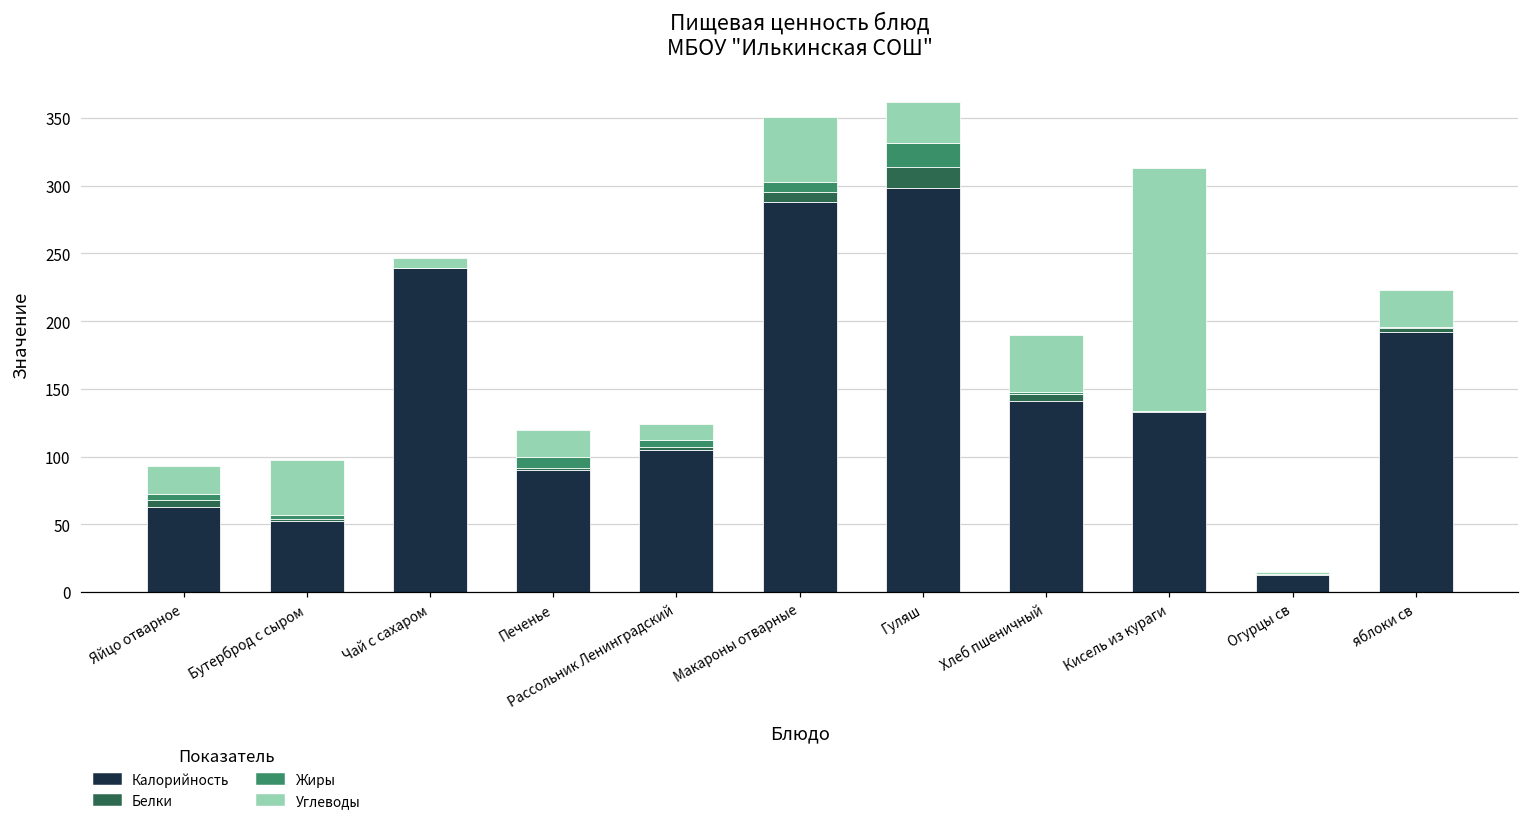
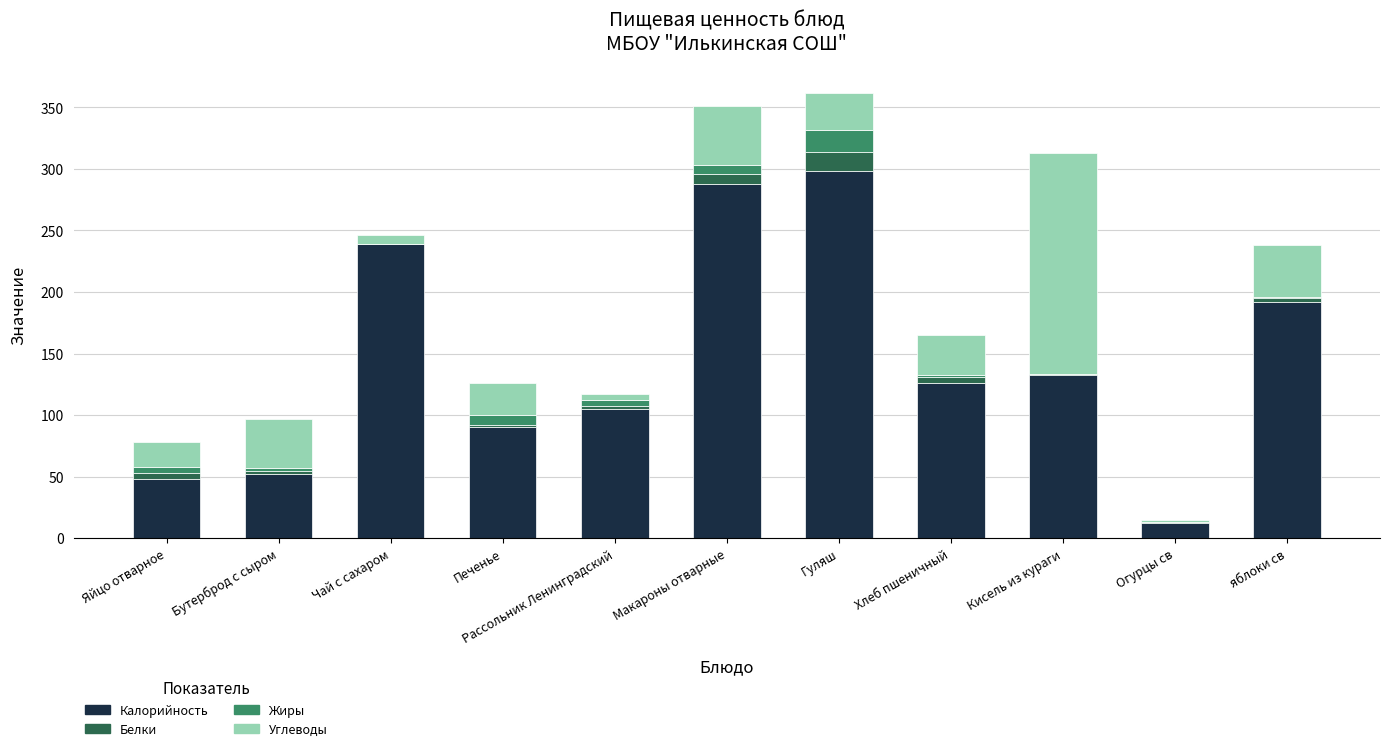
Калорийность, Яйцо отварное: 63 -> 48
Углеводы, Печенье: 20 -> 27
Углеводы, Рассольник Ленинградский: 12 -> 5
Калорийность, Хлеб пшеничный: 141 -> 126
Углеводы, Хлеб пшеничный: 43 -> 32
Углеводы, яблоки св: 27 -> 42
